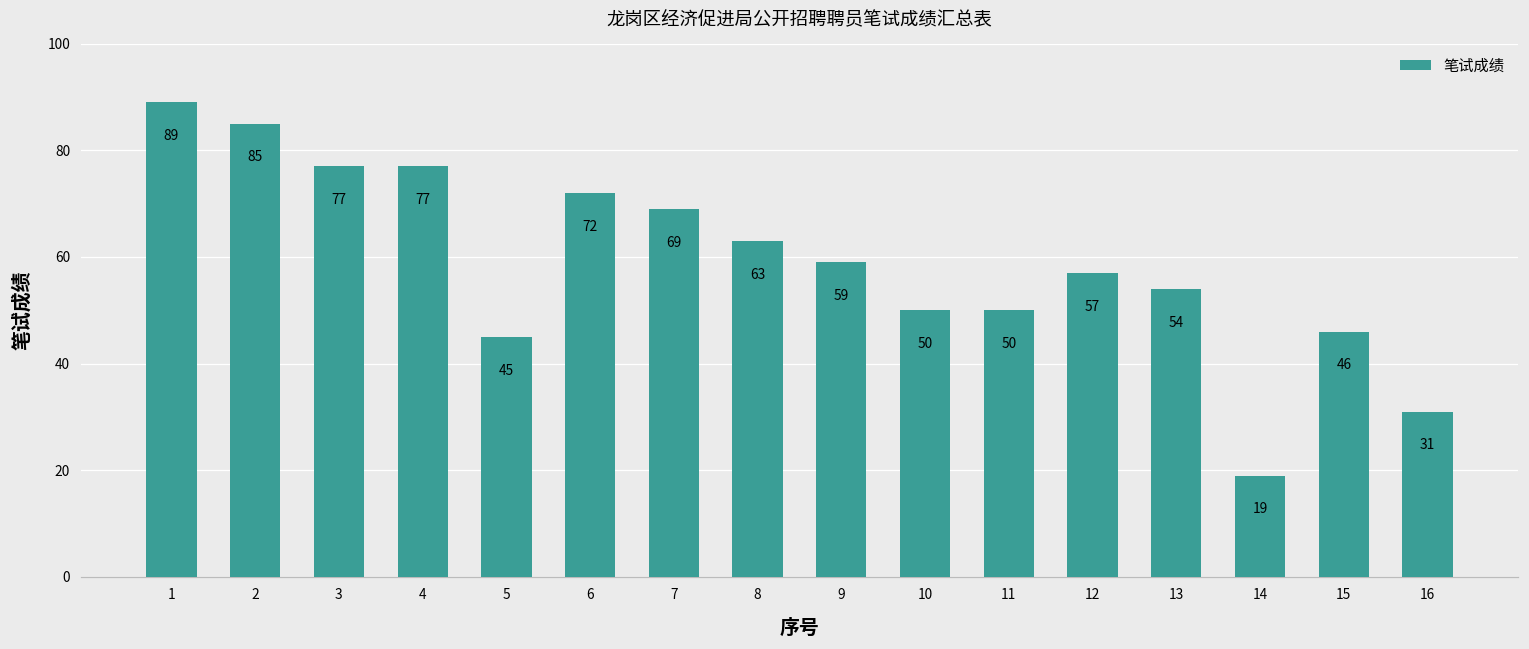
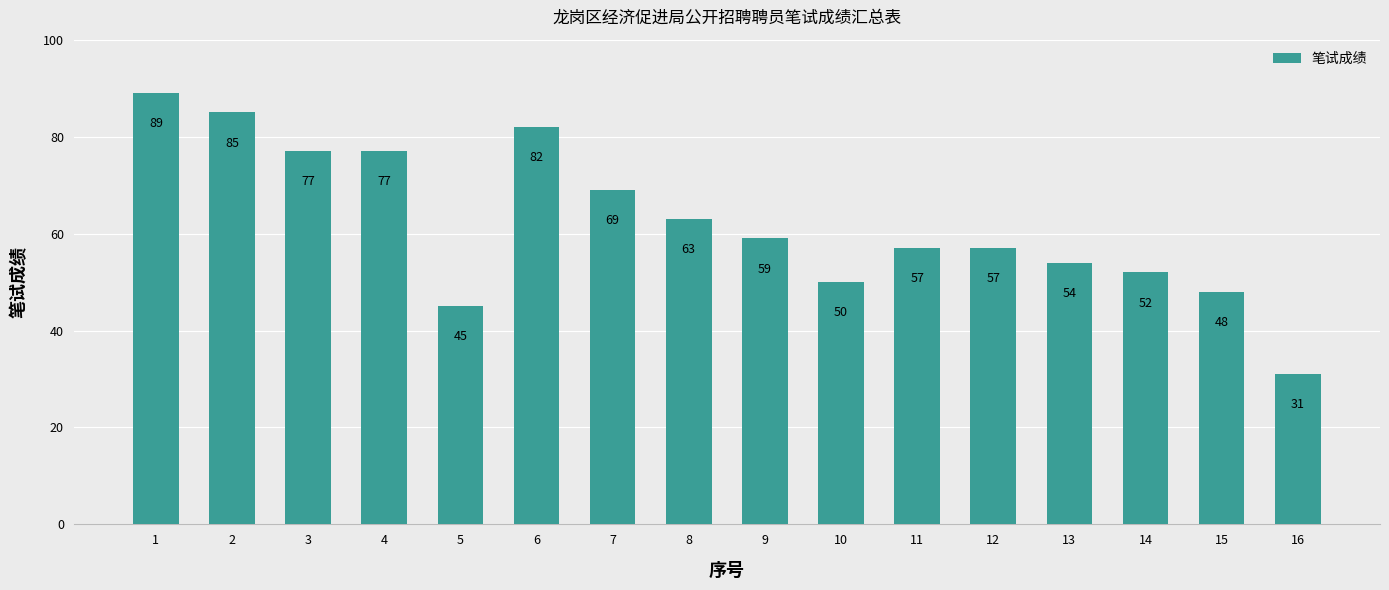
6: 72 -> 82
11: 50 -> 57
14: 19 -> 52
15: 46 -> 48
